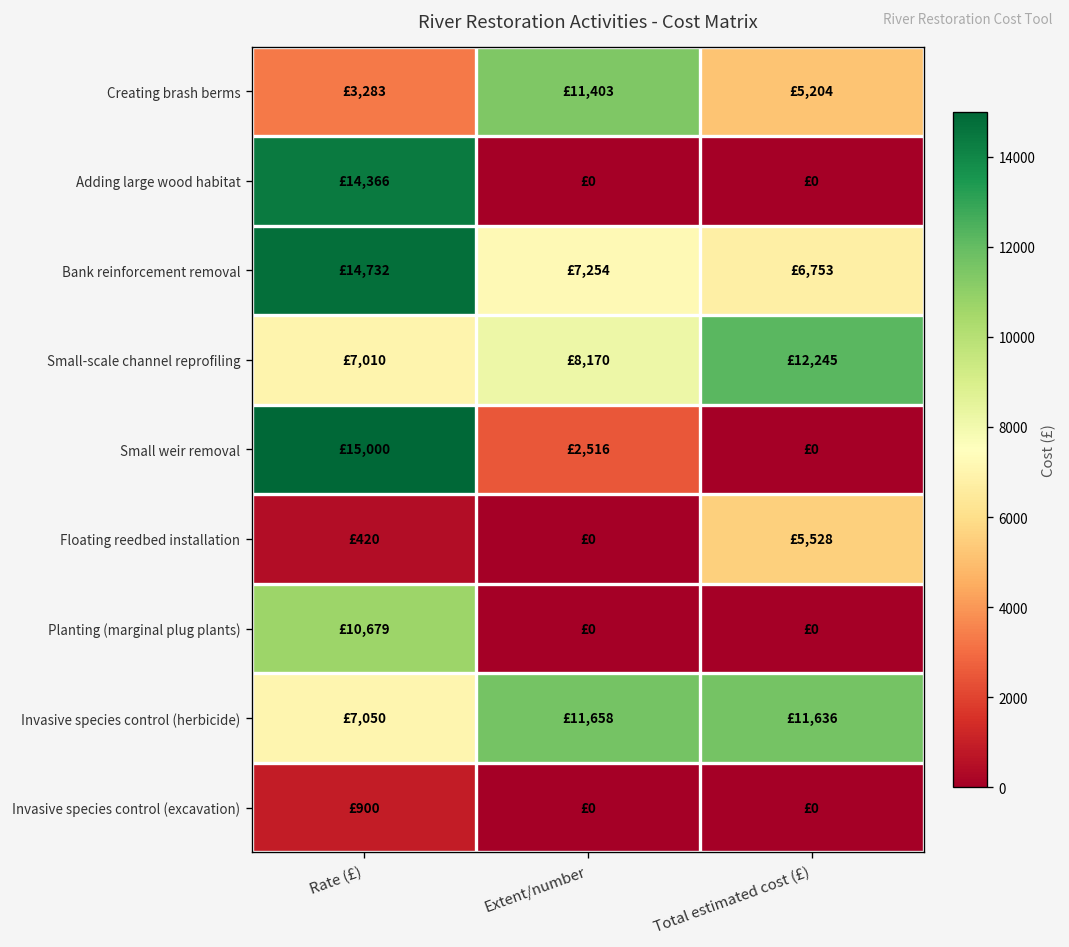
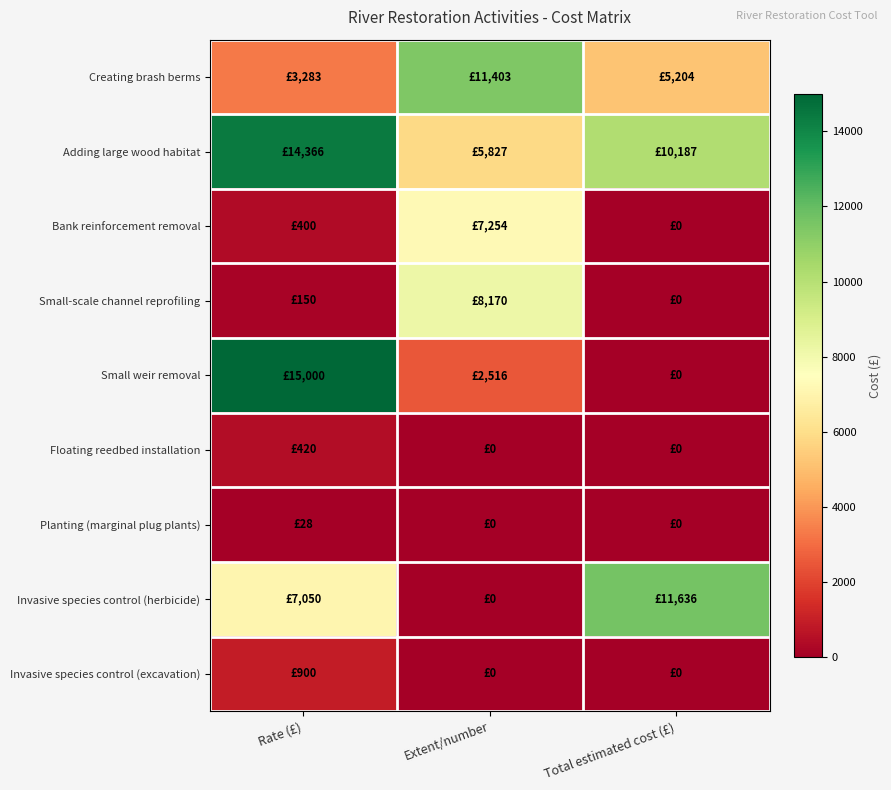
Adding large wood habitat, Extent/number: £0 -> £5,827
Adding large wood habitat, Total estimated cost (£): £0 -> £10,187
Bank reinforcement removal, Rate (£): £14,732 -> £400
Bank reinforcement removal, Total estimated cost (£): £6,753 -> £0
Small-scale channel reprofiling, Rate (£): £7,010 -> £150
Small-scale channel reprofiling, Total estimated cost (£): £12,245 -> £0
Floating reedbed installation, Total estimated cost (£): £5,528 -> £0
Planting (marginal plug plants), Rate (£): £10,679 -> £28
Invasive species control (herbicide), Extent/number: £11,658 -> £0
